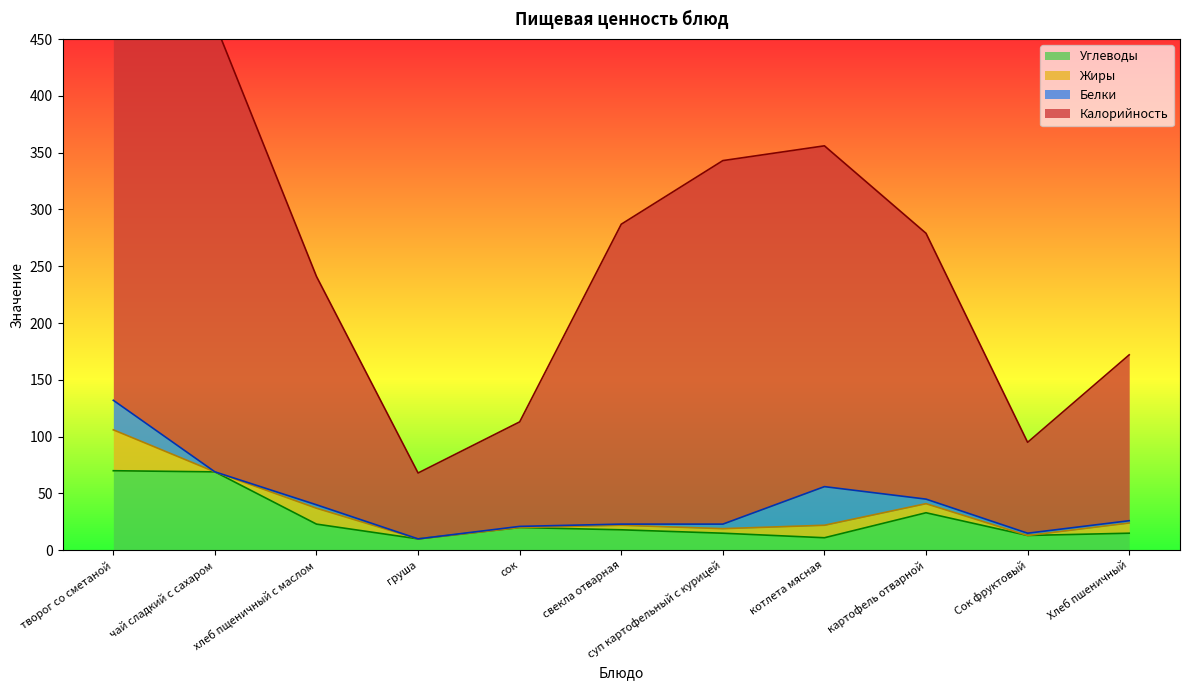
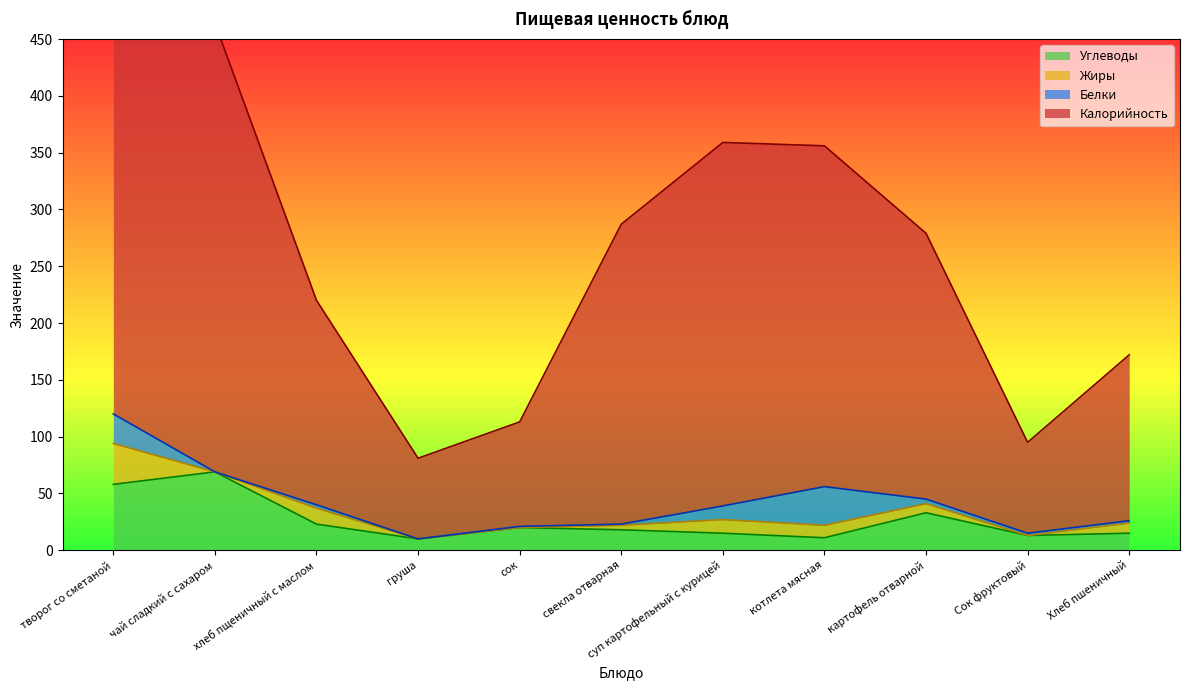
Углеводы, творог со сметаной: 70 -> 58
Калорийность, хлеб пщеничный с маслом: 201 -> 180
Калорийность, груша: 58 -> 71
Жиры, суп картофельный с курицей: 4 -> 12
Белки, суп картофельный с курицей: 4 -> 12
